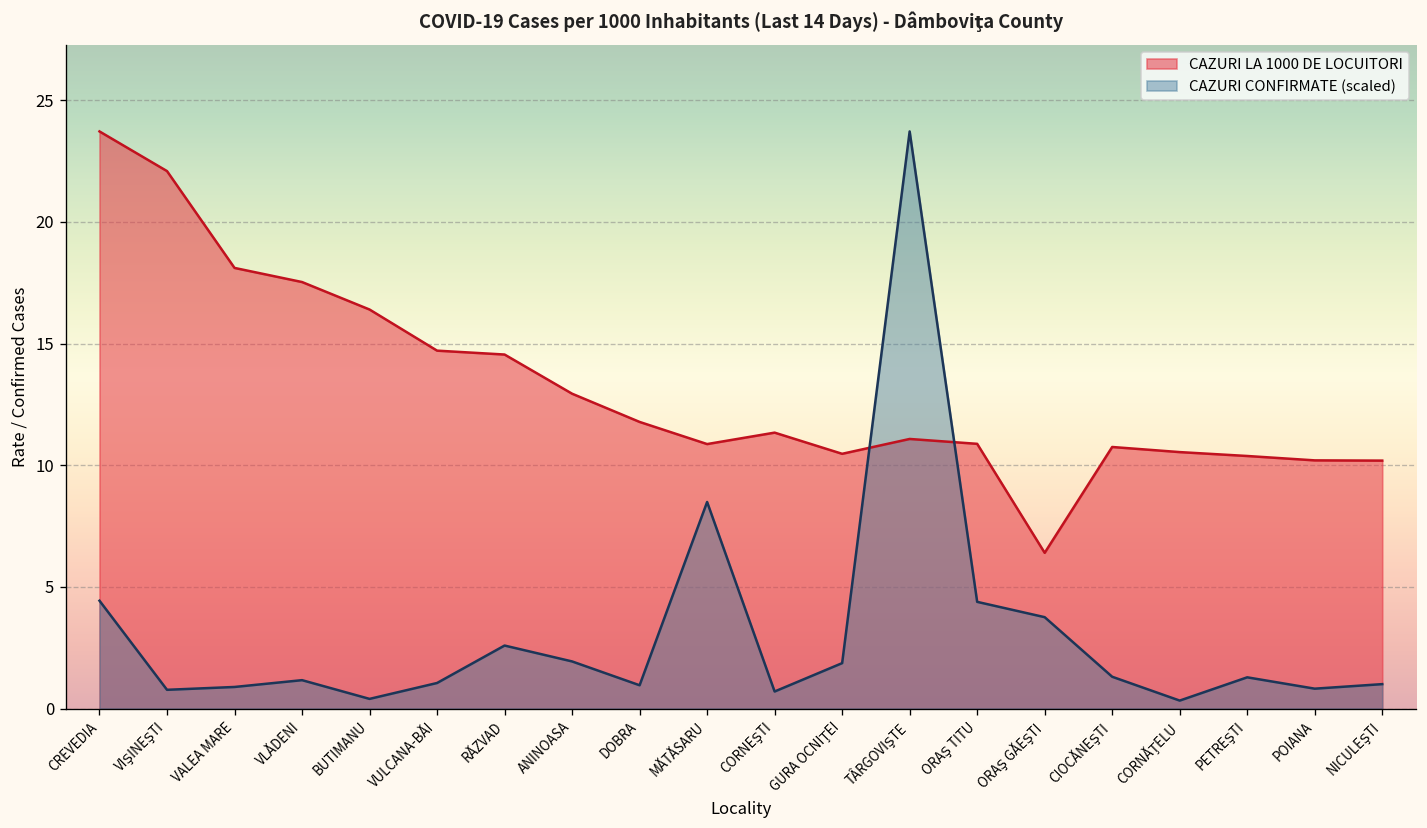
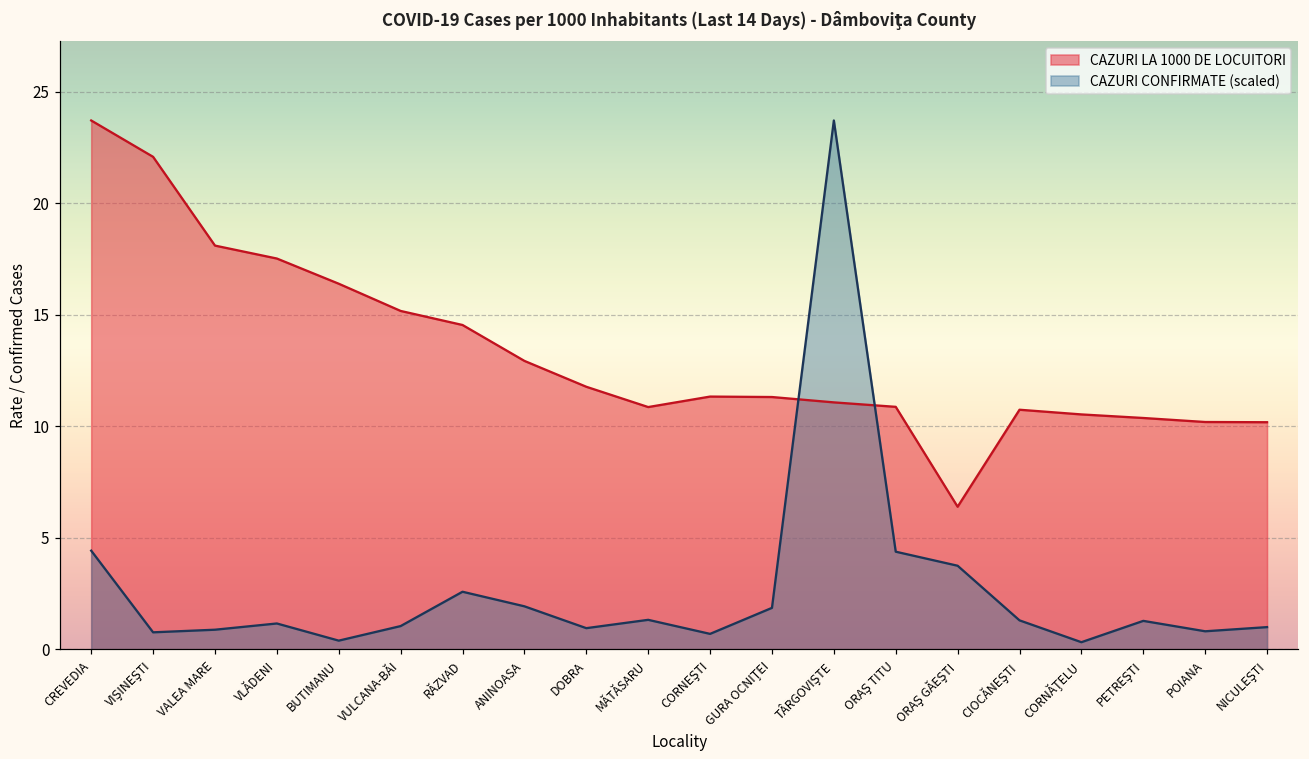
CAZURI LA 1000 DE LOCUITORI, VULCANA-BĂI: 14.7 -> 15.2
CAZURI CONFIRMATE (scaled), MĂTĂSARU: 8.5 -> 1.3
CAZURI LA 1000 DE LOCUITORI, GURA OCNIŢEI: 10.5 -> 11.3
